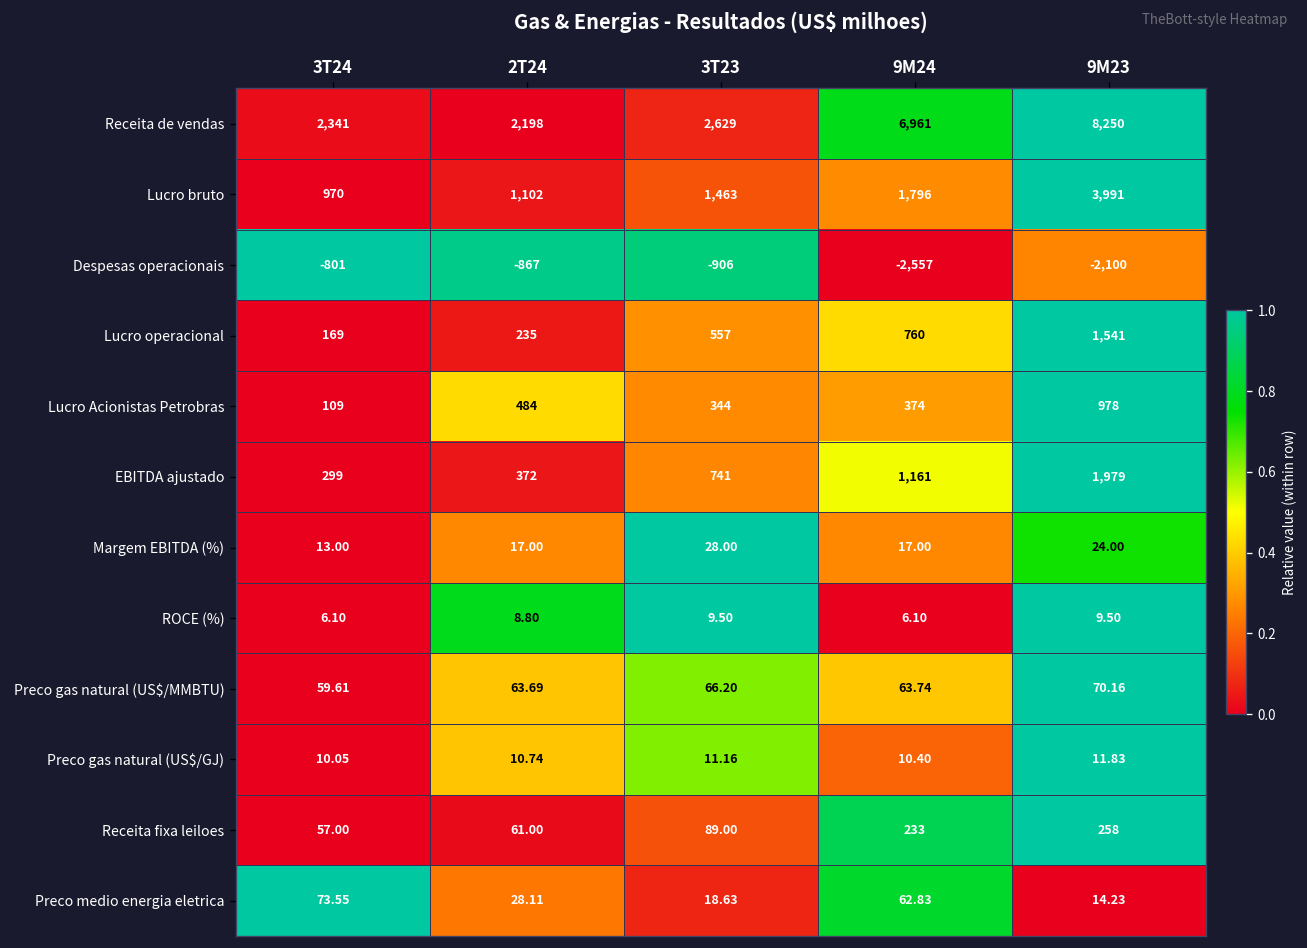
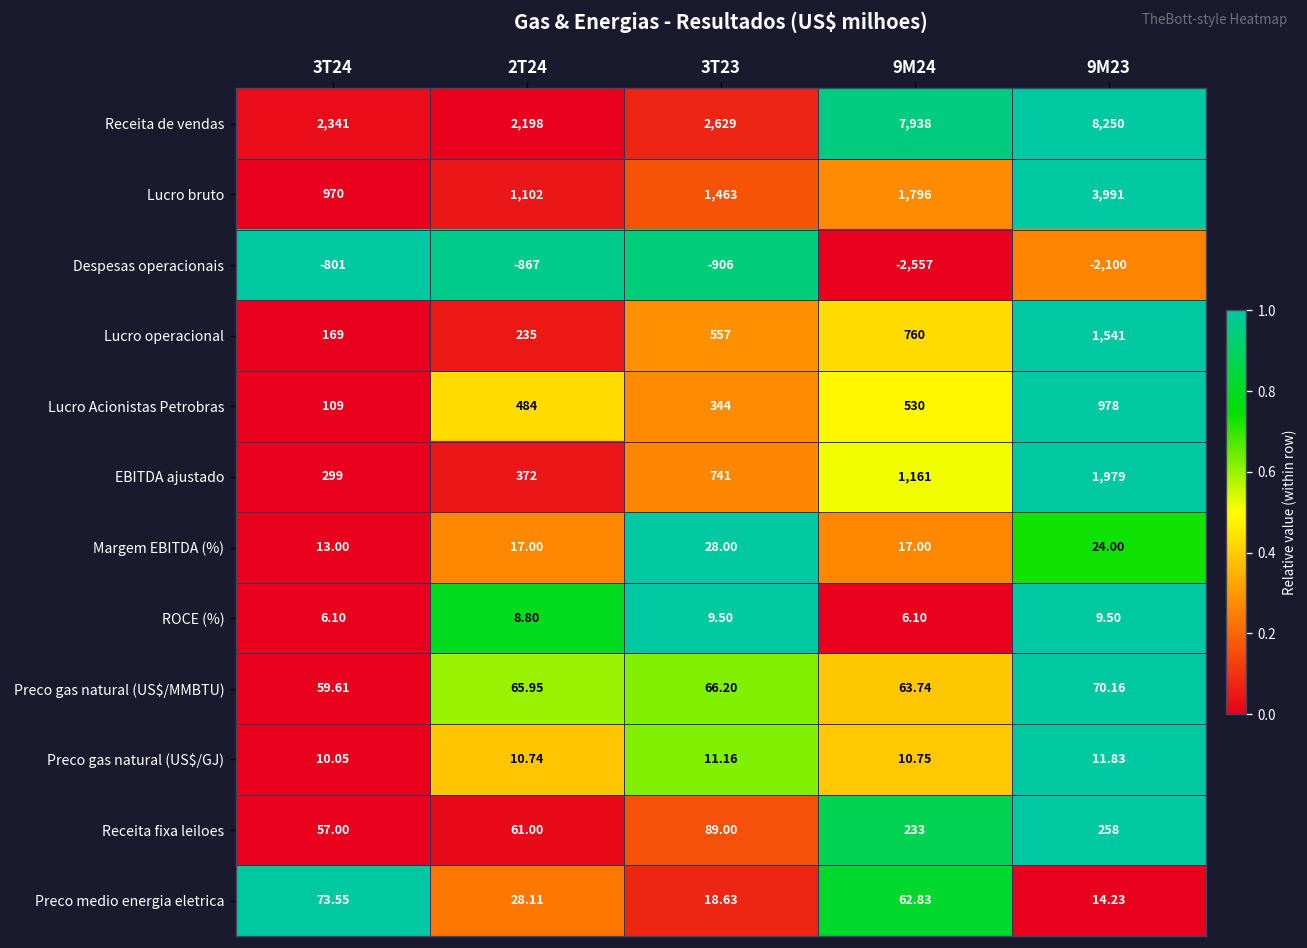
Receita de vendas, 9M24: 6,961 -> 7,938
Lucro Acionistas Petrobras, 9M24: 374 -> 530
Preco gas natural (US$/MMBTU), 2T24: 63.69 -> 65.95
Preco gas natural (US$/GJ), 9M24: 10.40 -> 10.75
